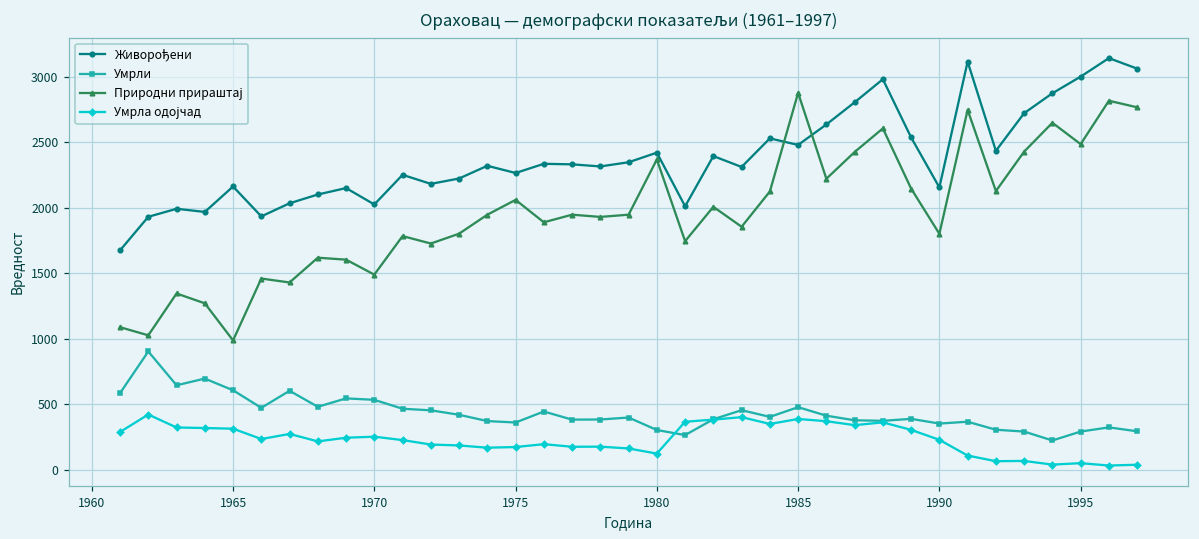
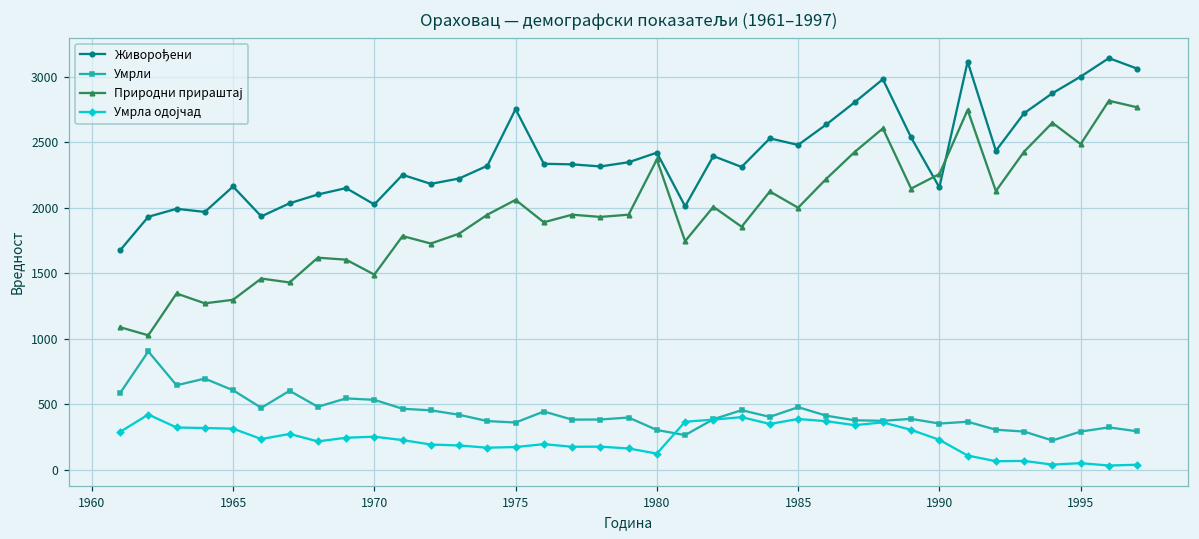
Природни прираштај, 1965: 990 -> 1300
Живорођени, 1975: 2270 -> 2750
Природни прираштај, 1985: 2880 -> 2000
Природни прираштај, 1990: 1800 -> 2260
